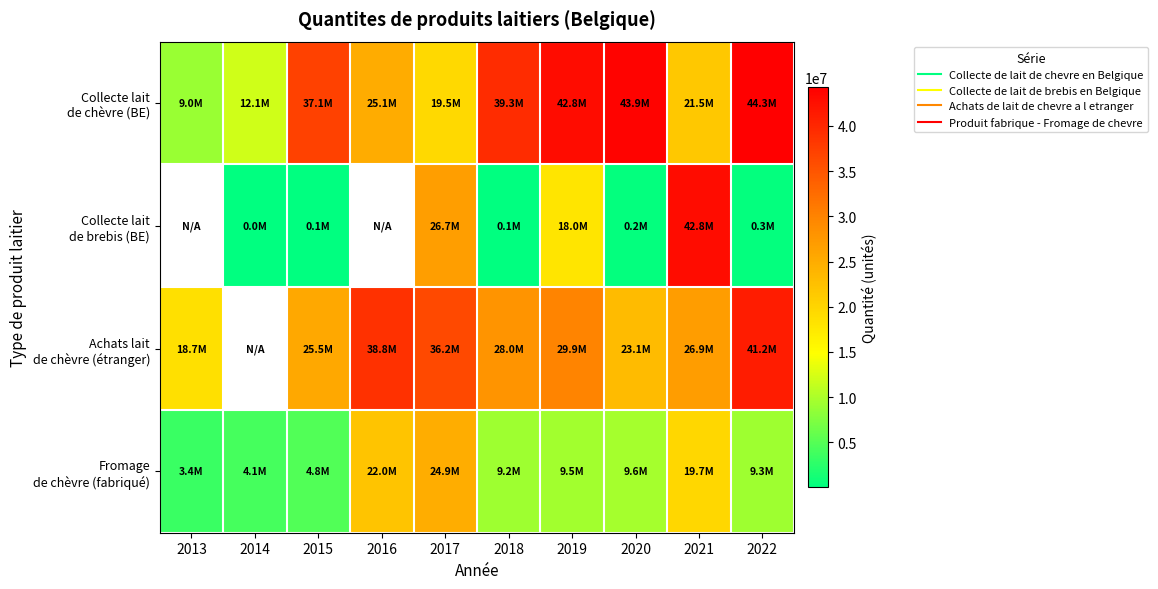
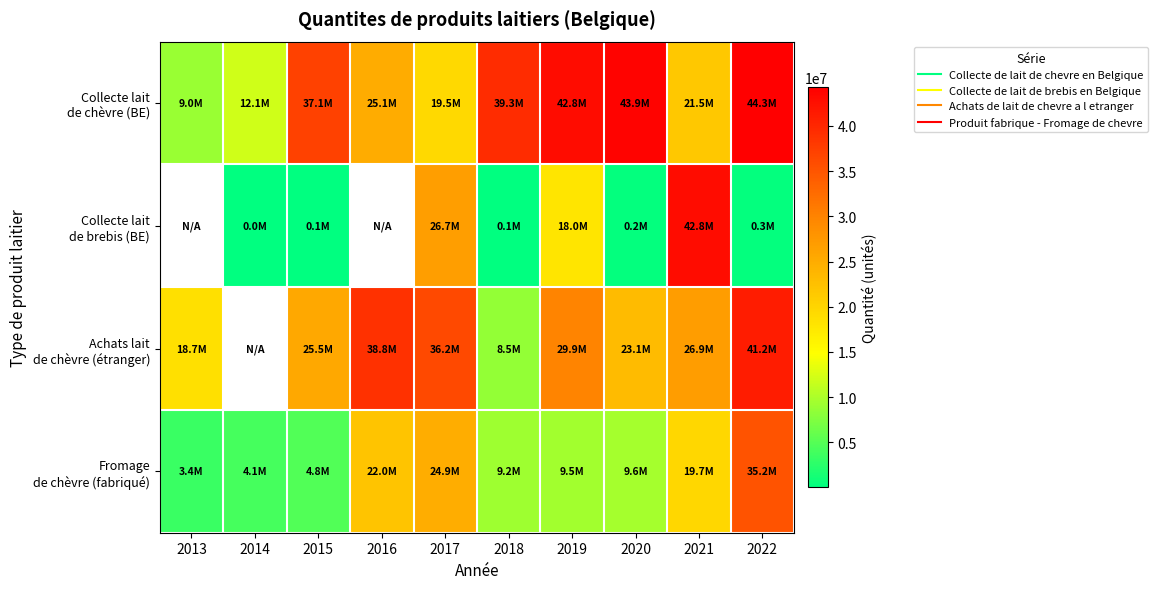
Achats lait de chèvre (étranger), 2018: 28.0M -> 8.5M
Fromage de chèvre (fabriqué), 2022: 9.3M -> 35.2M
